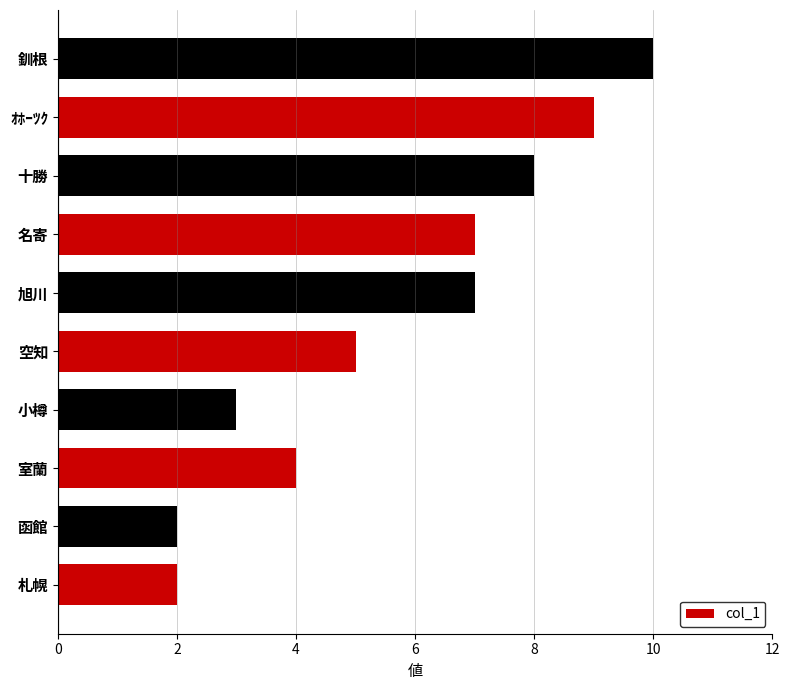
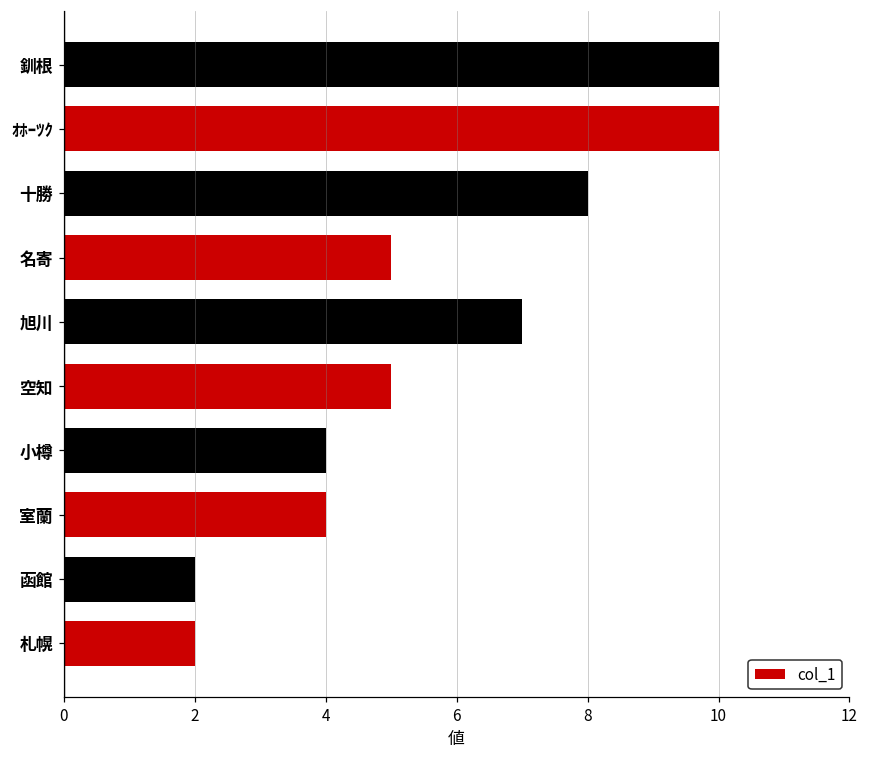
ｵﾎｰﾂｸ: 9 -> 10
名寄: 7 -> 5
小樽: 3 -> 4
